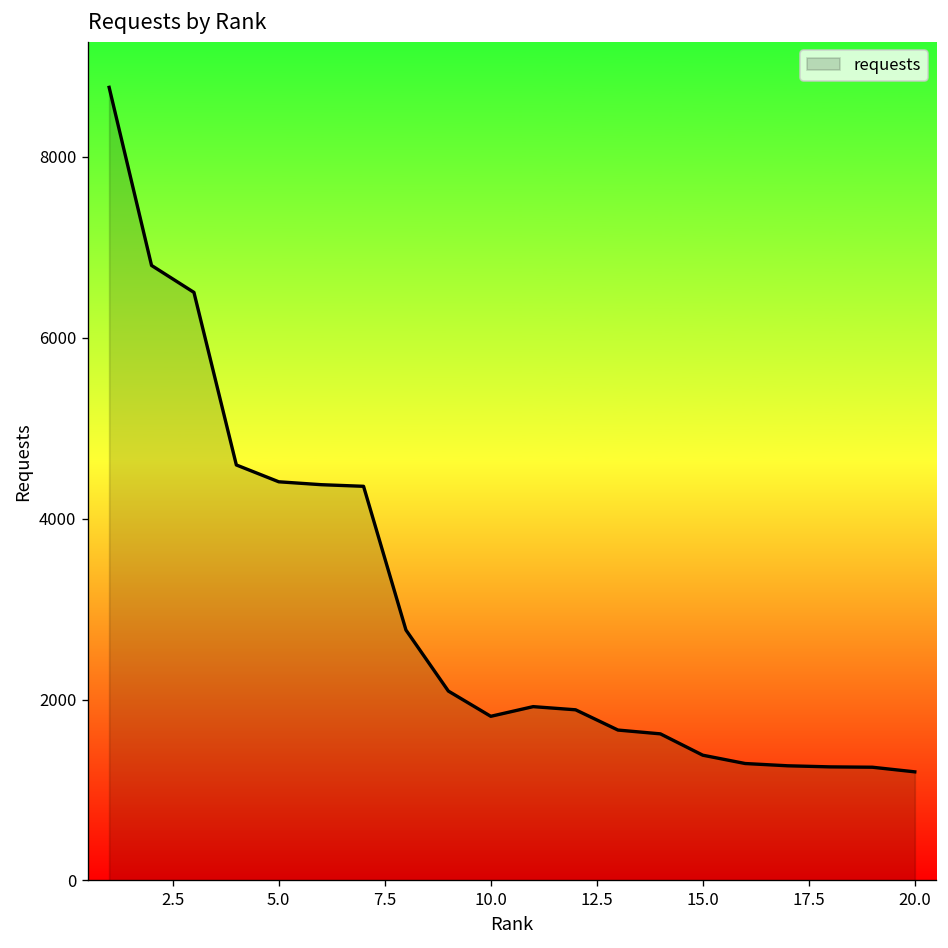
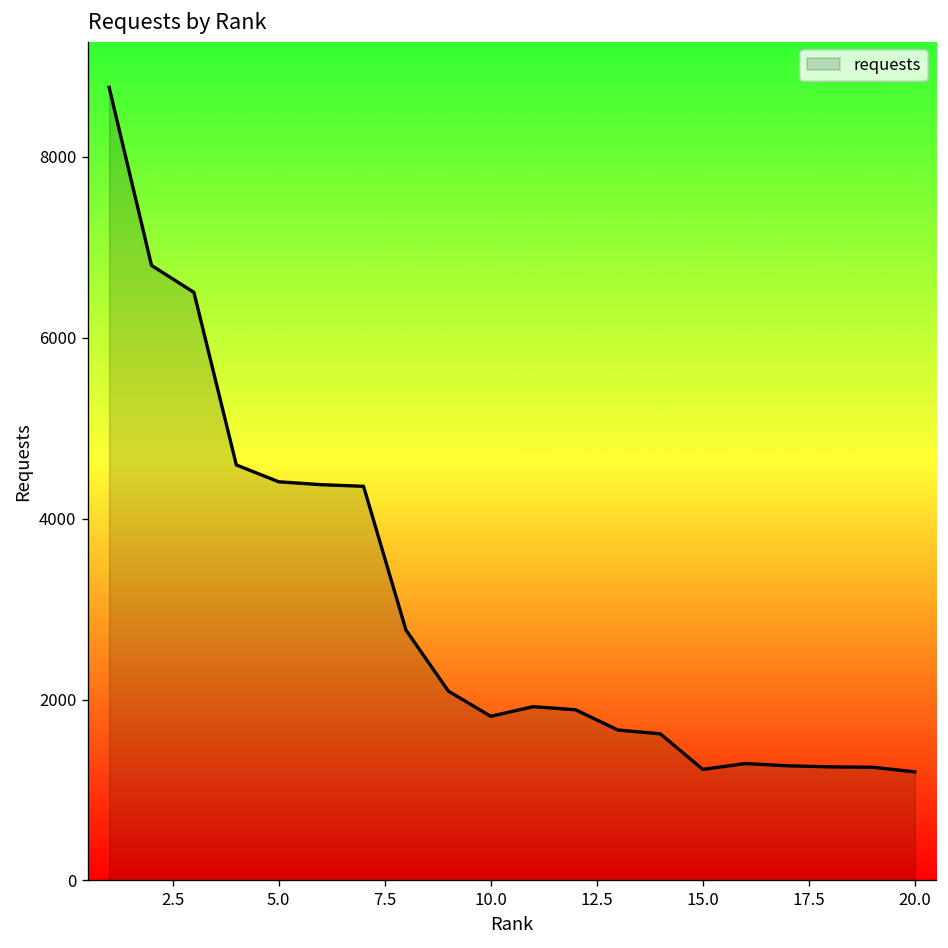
15.0: 1400 -> 1200
